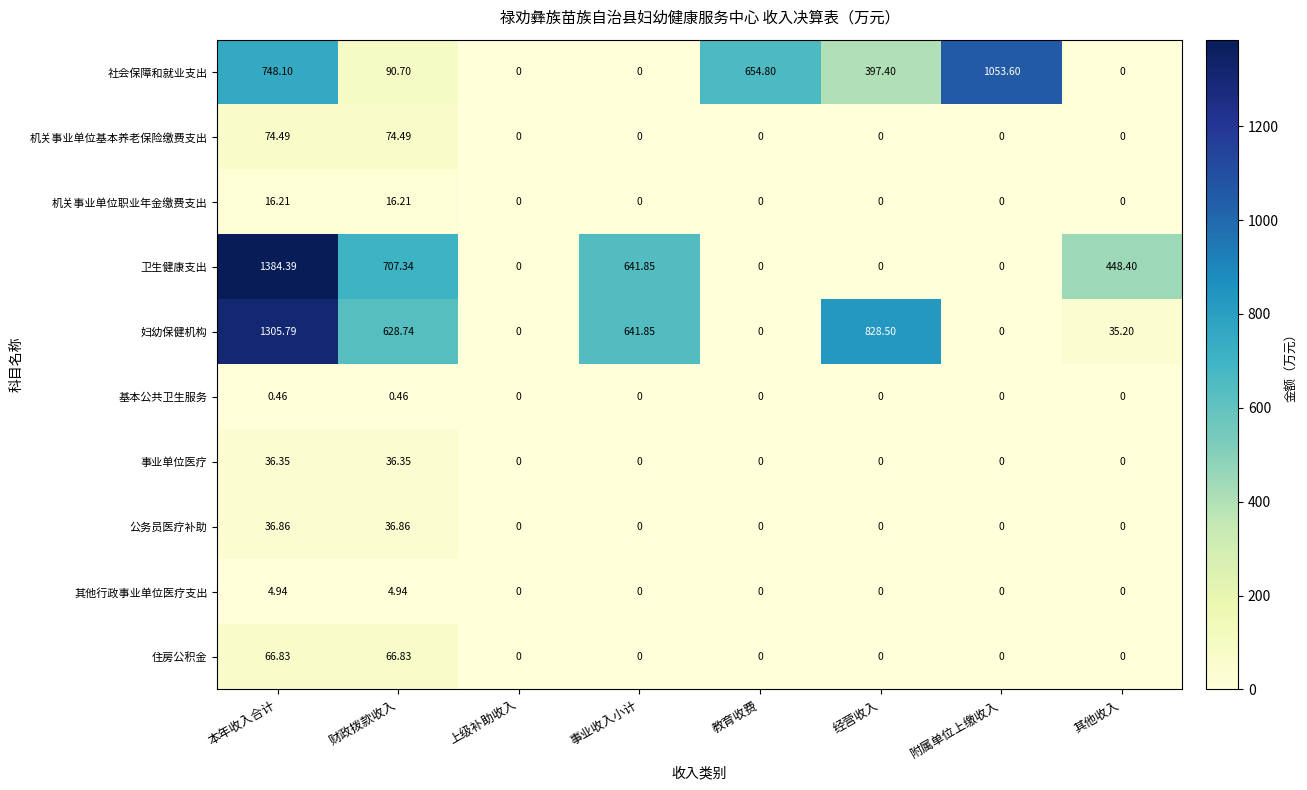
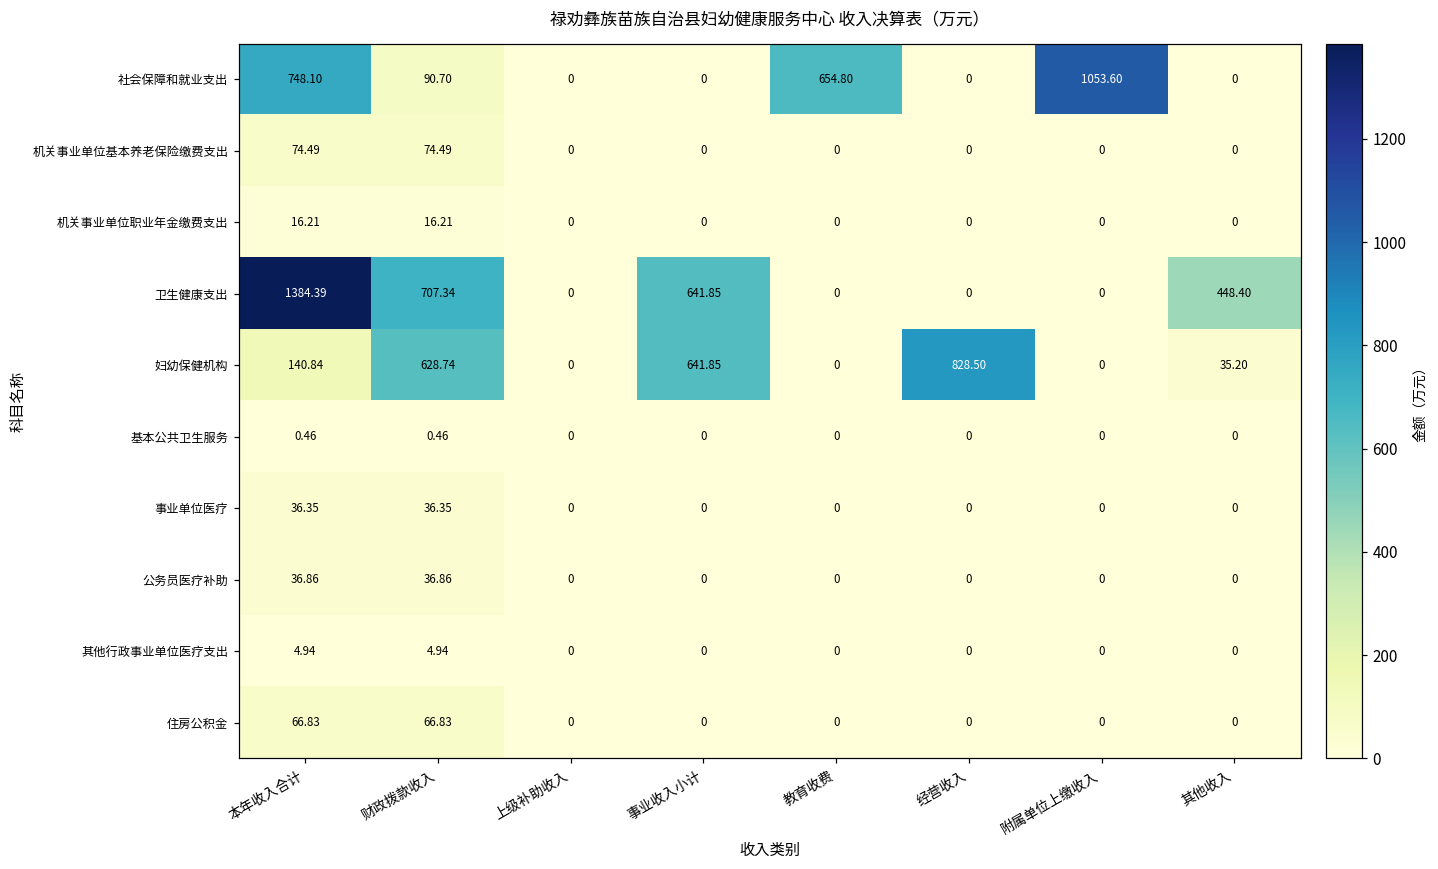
社会保障和就业支出, 经营收入: 397.40 -> 0
妇幼保健机构, 本年收入合计: 1305.79 -> 140.84
